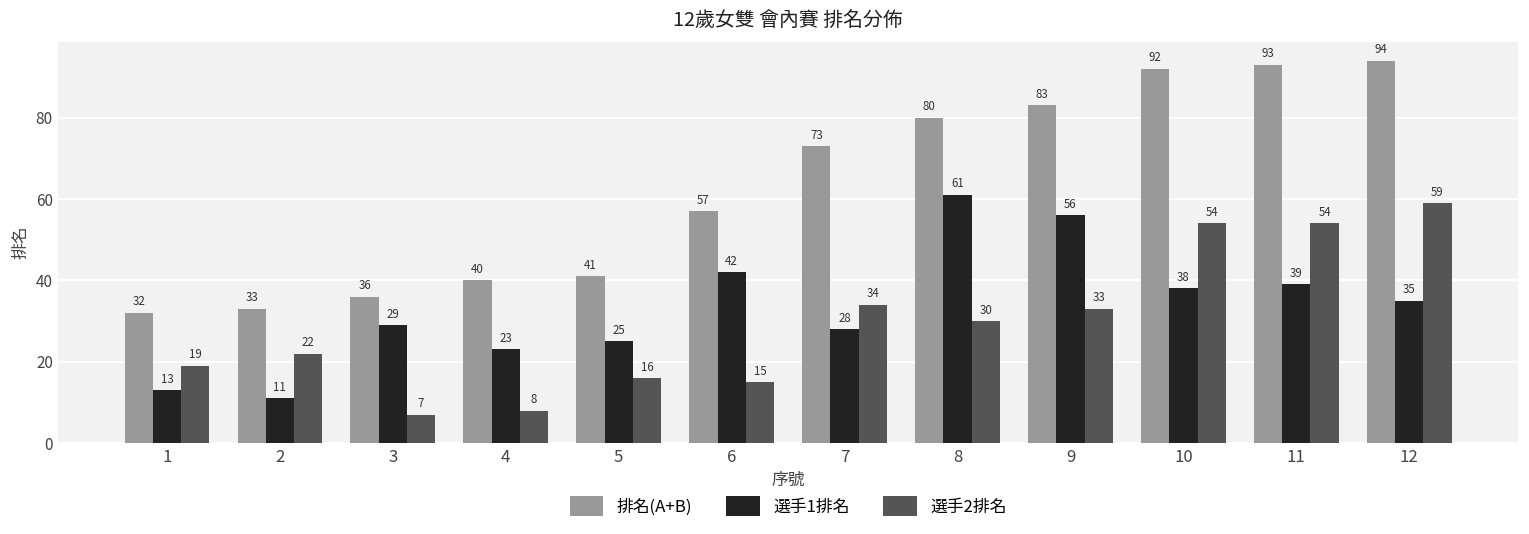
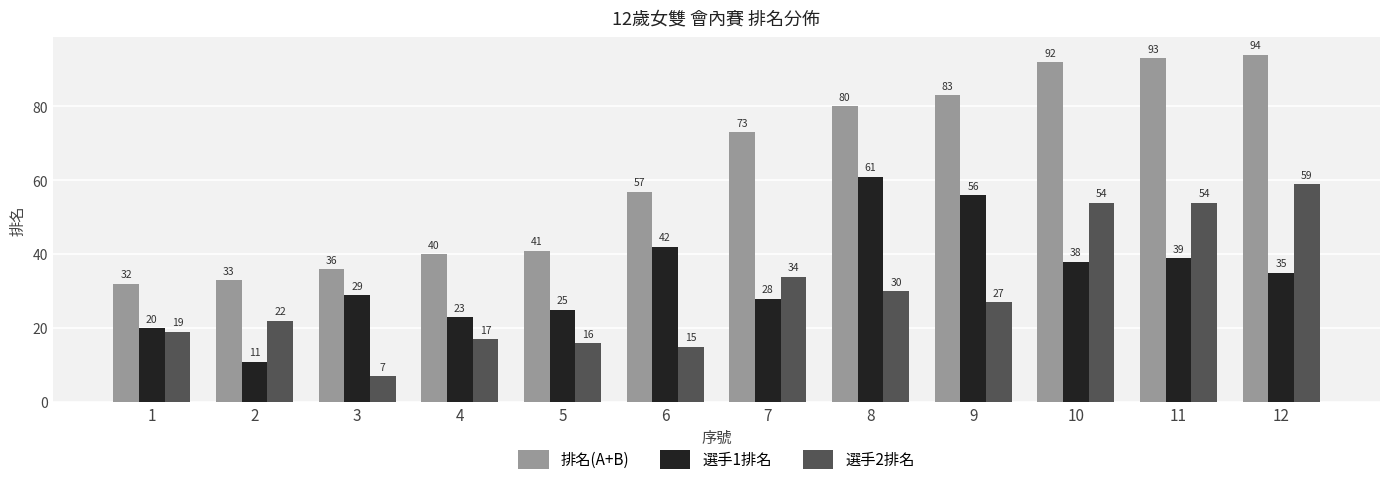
選手1排名, 1: 13 -> 20
選手2排名, 4: 8 -> 17
選手2排名, 9: 33 -> 27
